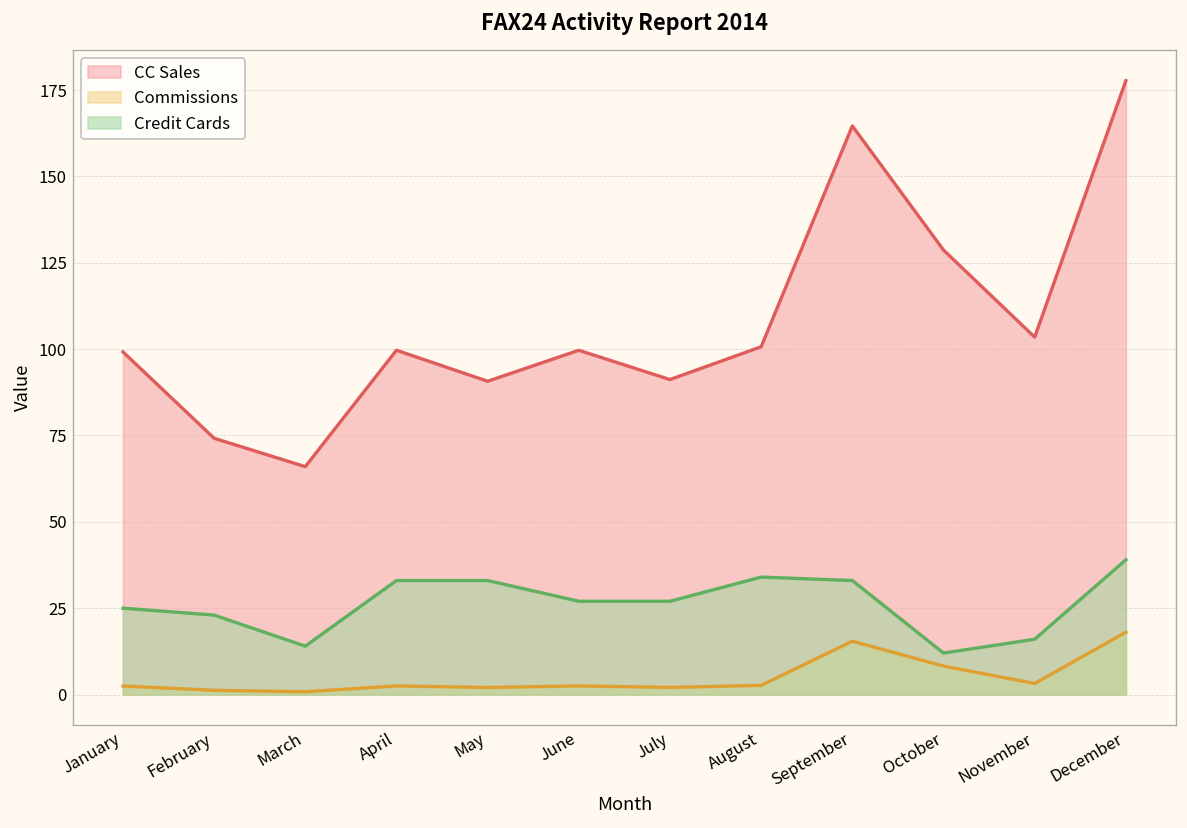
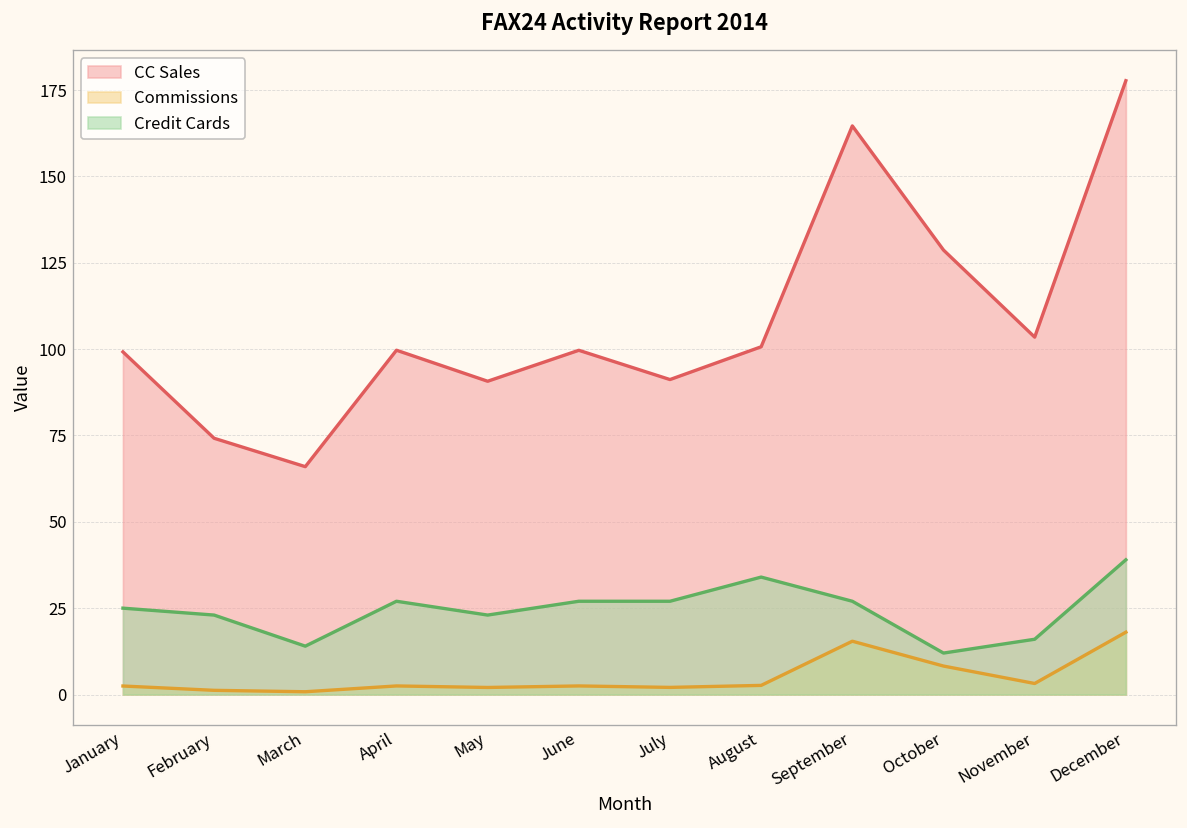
Credit Cards, April: 33 -> 27
Credit Cards, May: 33 -> 23
Credit Cards, September: 33 -> 27
